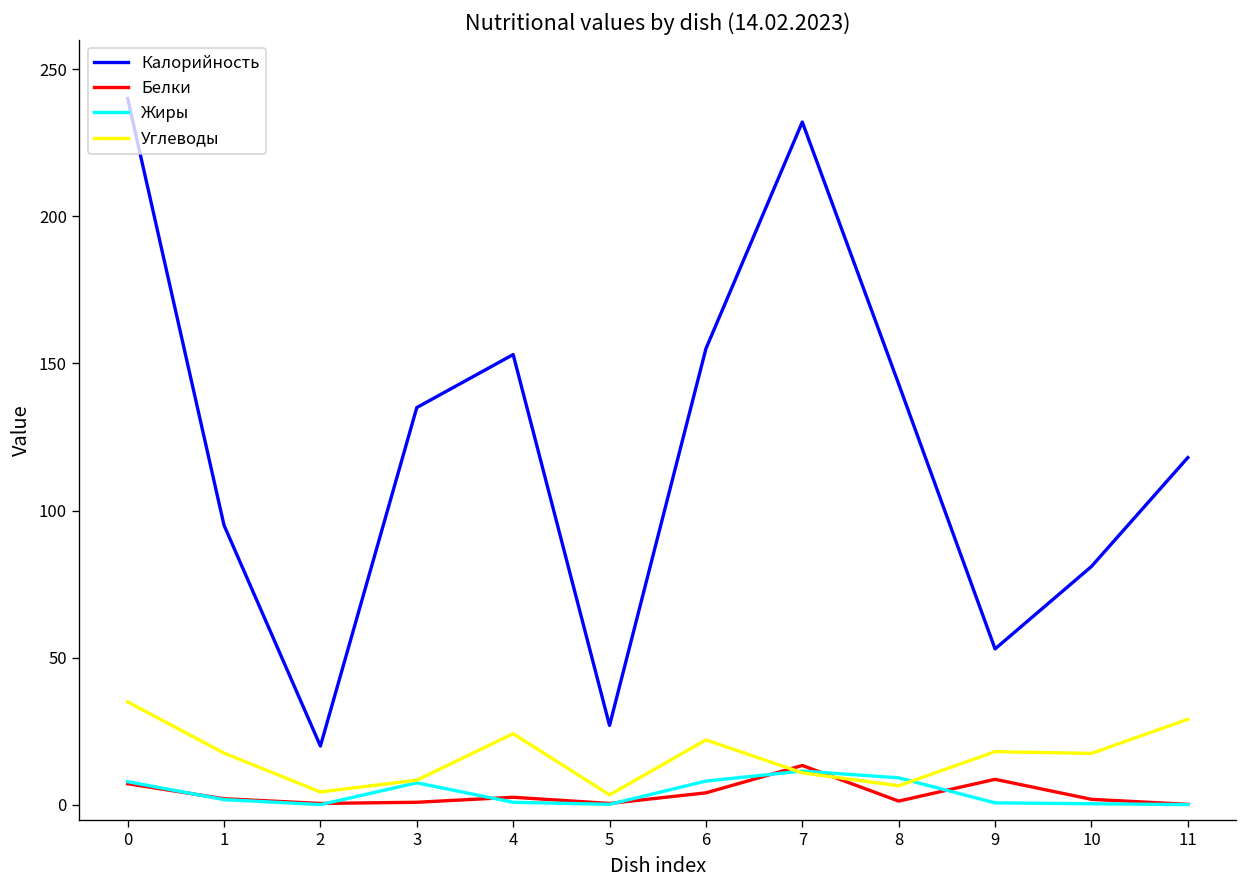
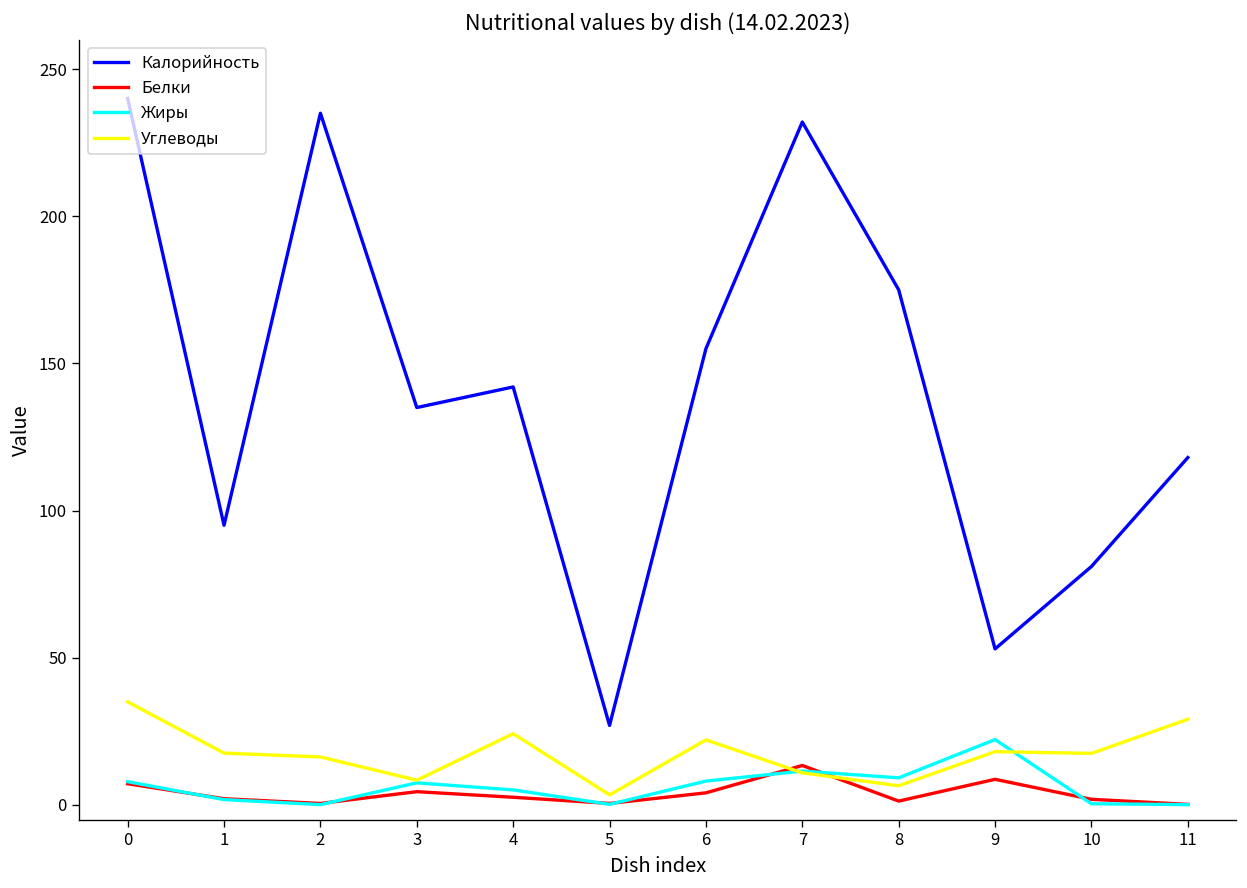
Калорийность, 2: 20 -> 235
Углеводы, 2: 4 -> 16
Белки, 3: 1 -> 5
Калорийность, 4: 153 -> 142
Жиры, 4: 1 -> 5
Калорийность, 8: 143 -> 175
Жиры, 9: 1 -> 22
